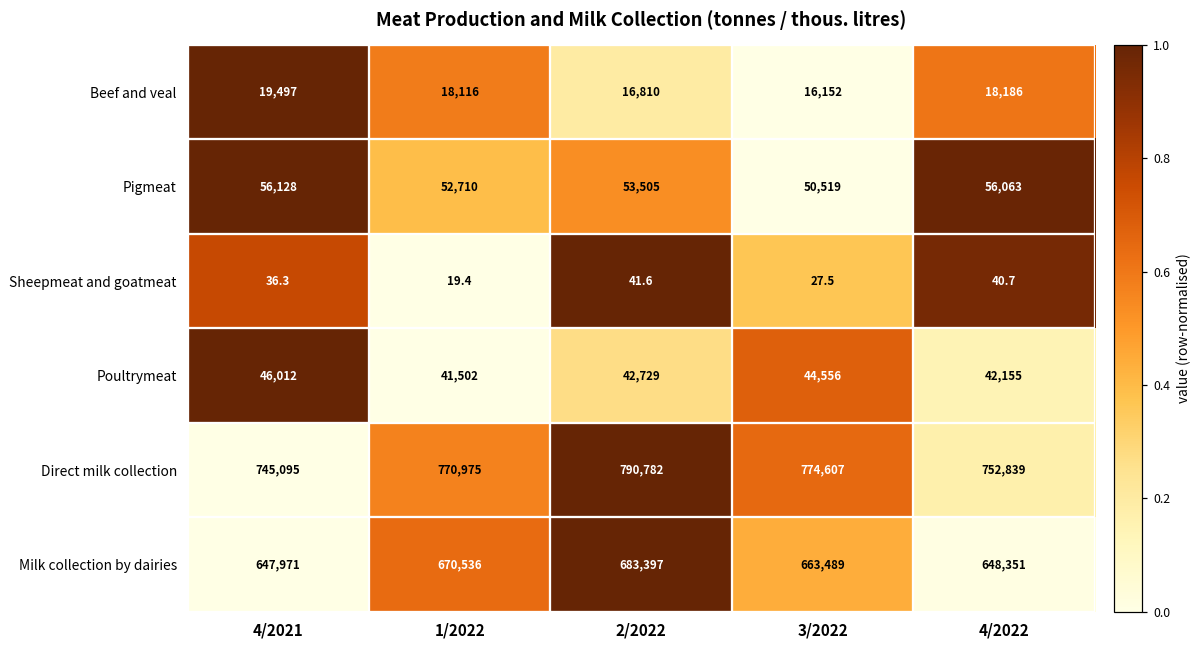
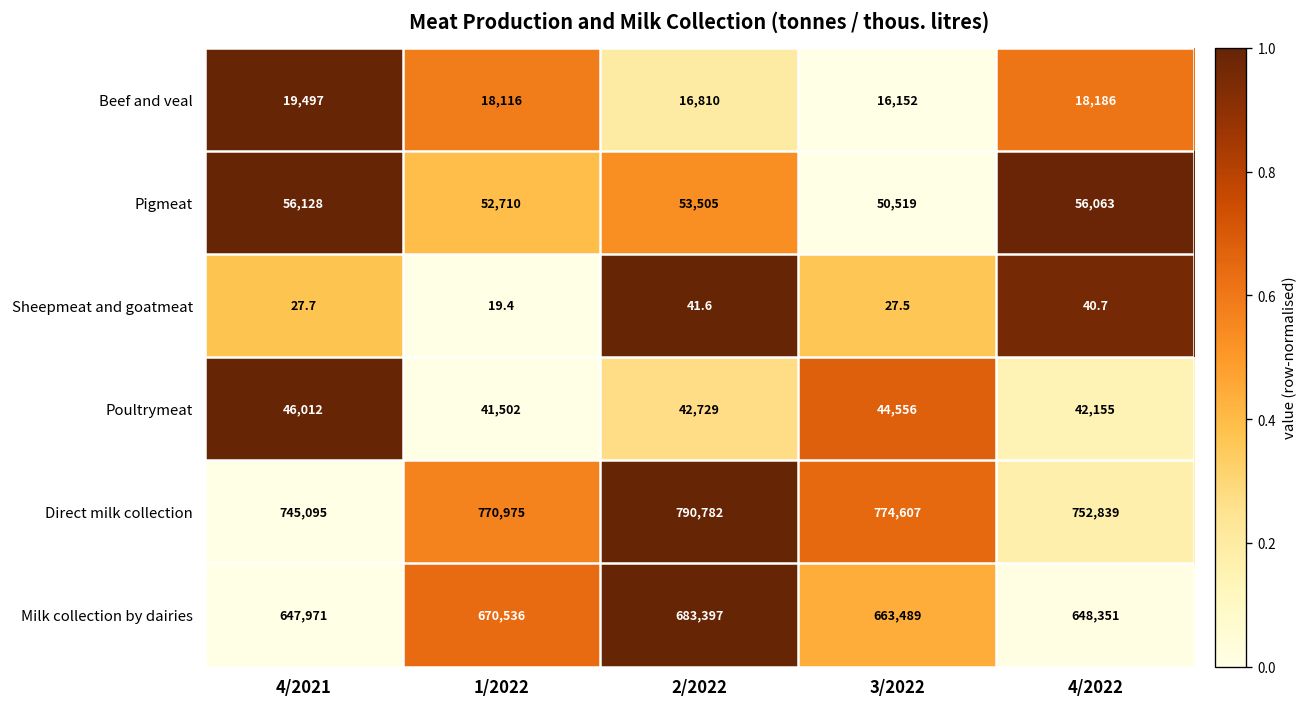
Sheepmeat and goatmeat, 4/2021: 36.3 -> 27.7
